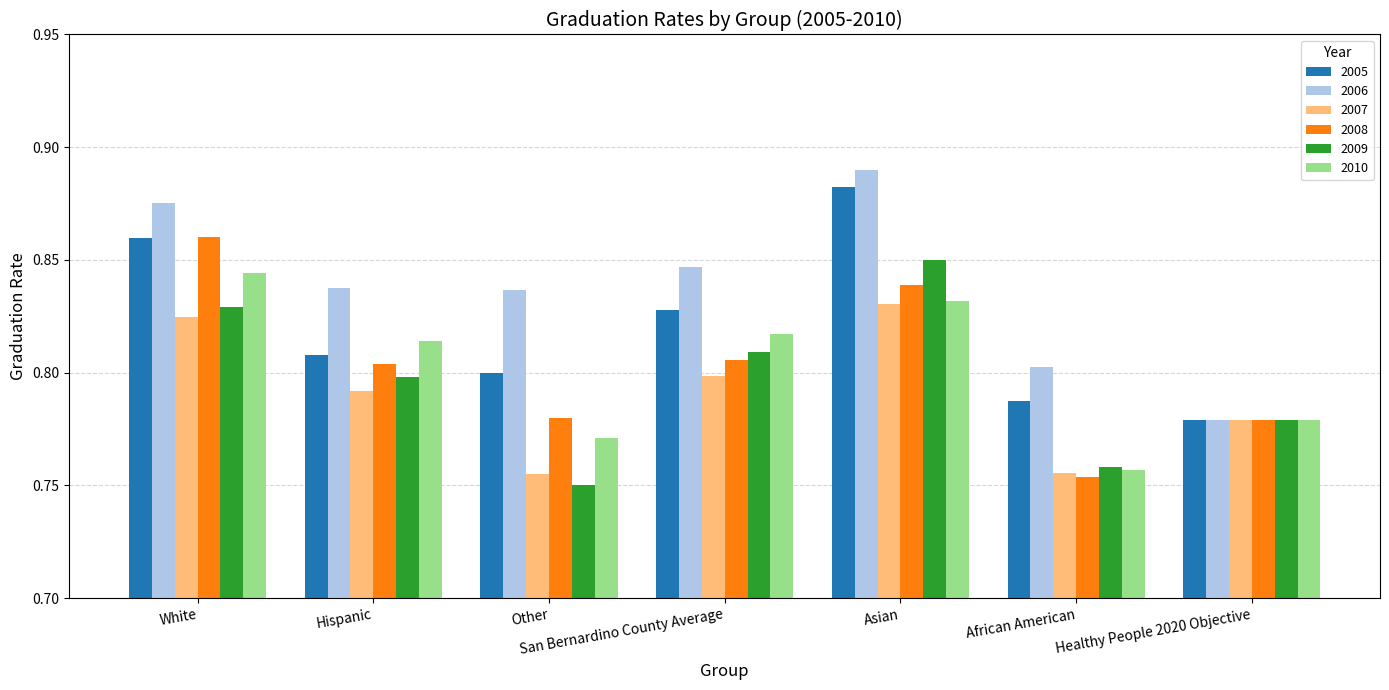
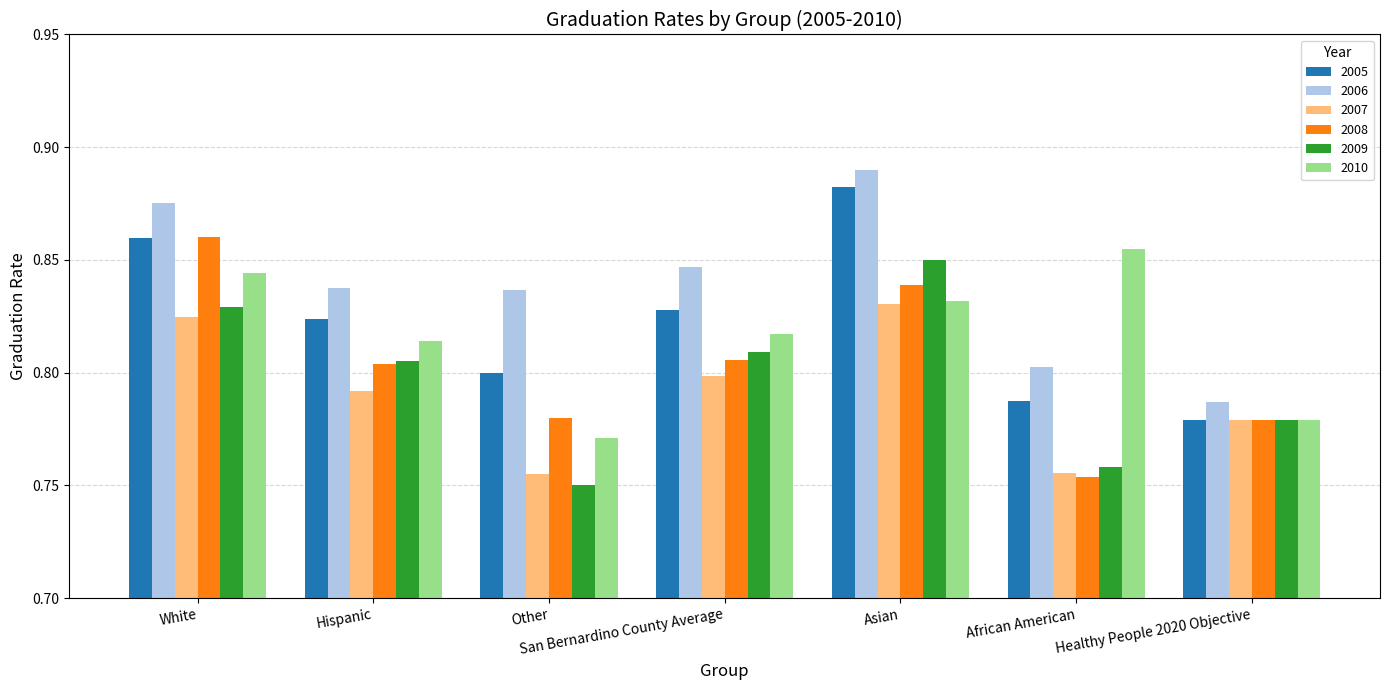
2005, Hispanic: 0.808 -> 0.824
2009, Hispanic: 0.798 -> 0.805
2010, African American: 0.757 -> 0.855
2006, Healthy People 2020 Objective: 0.779 -> 0.787
